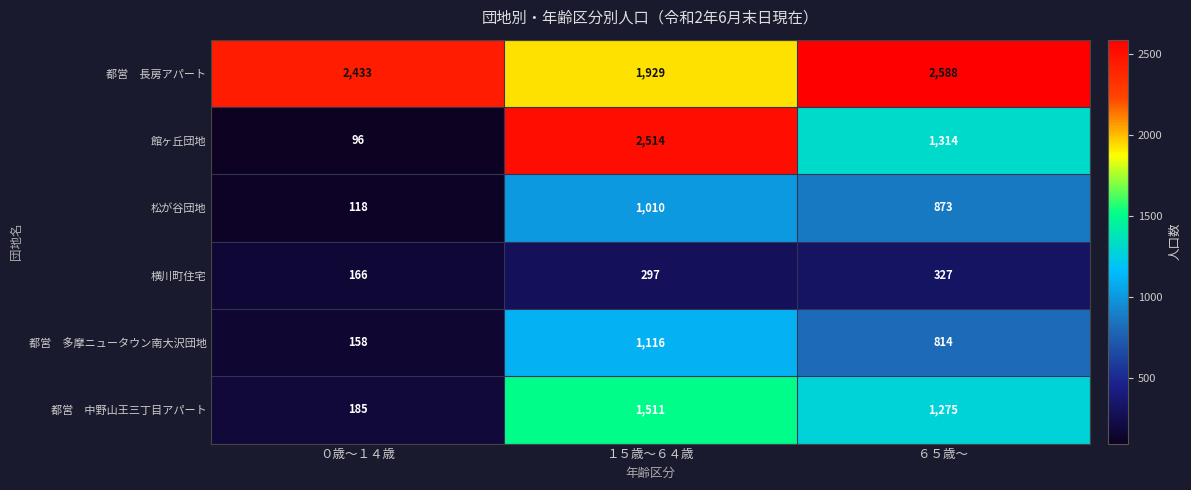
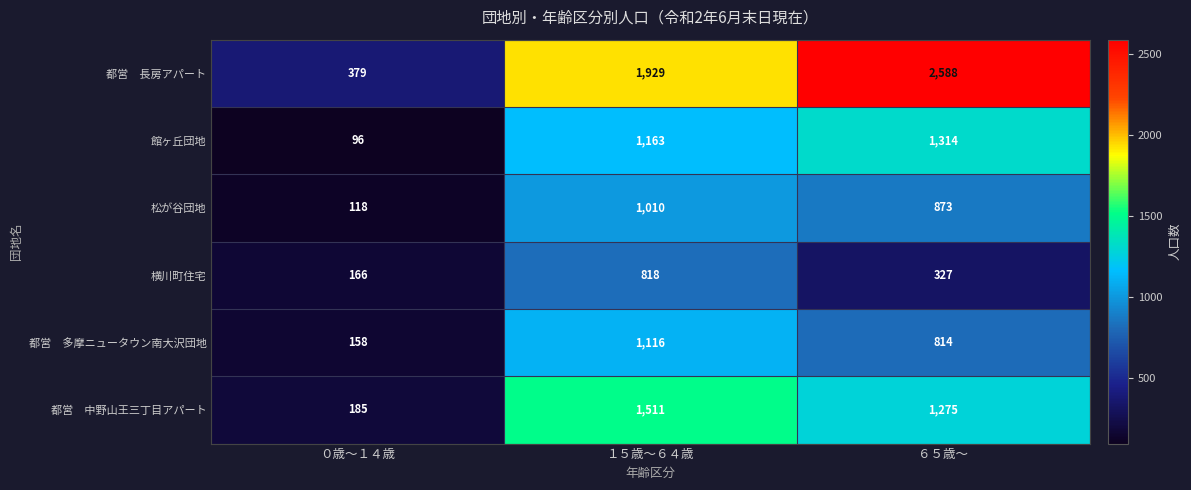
都営 長房アパート, ０歳～１４歳: 2,433 -> 379
館ヶ丘団地, １５歳～６４歳: 2,514 -> 1,163
横川町住宅, １５歳～６４歳: 297 -> 818
